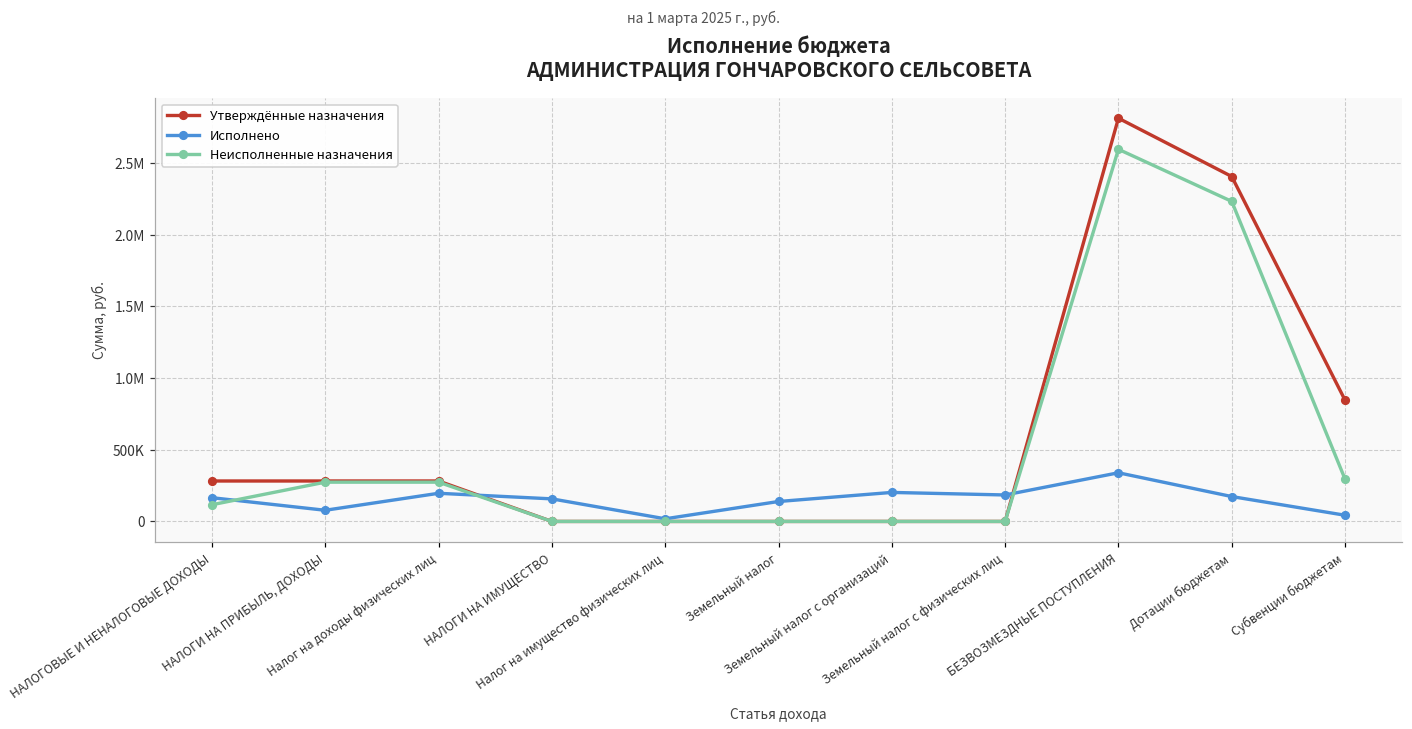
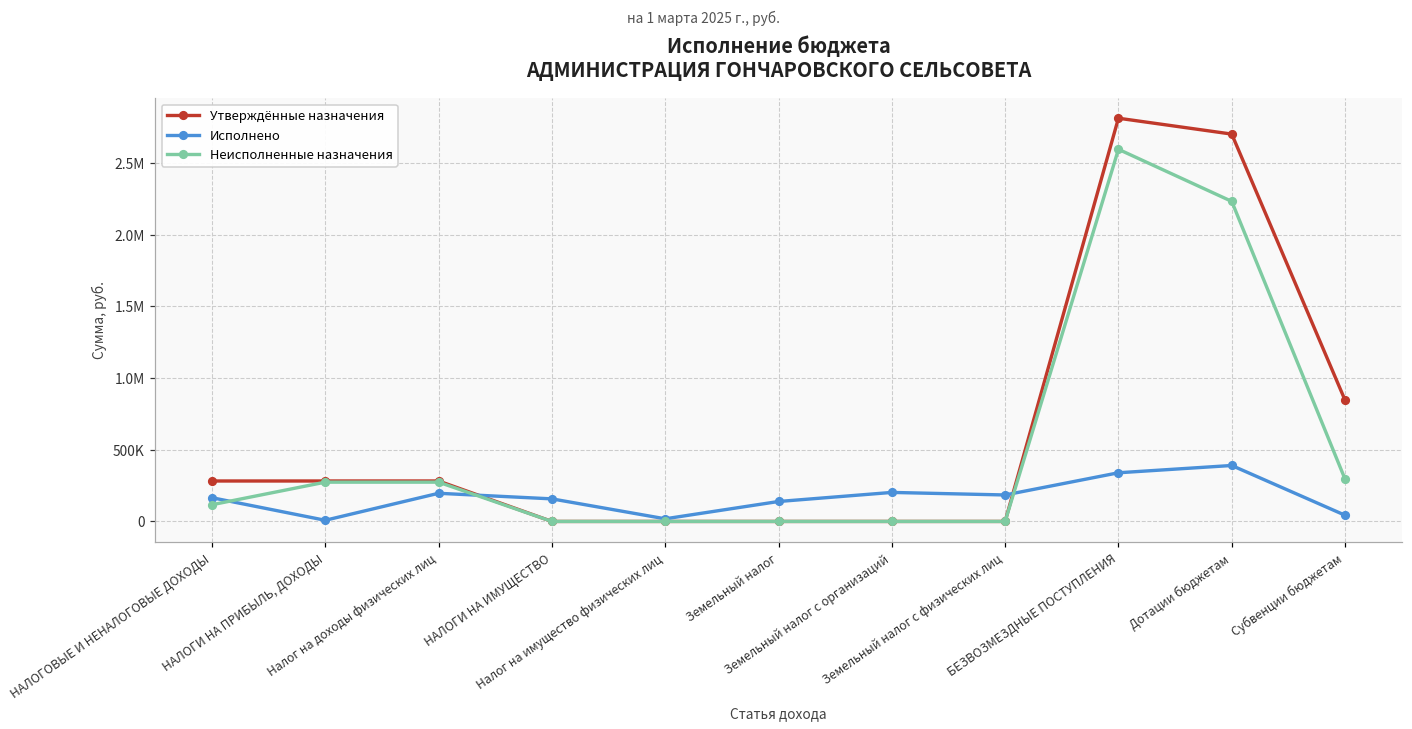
Исполнено, НАЛОГИ НА ПРИБЫЛЬ, ДОХОДЫ: 80000 -> 10000
Утверждённые назначения, Дотации бюджетам: 2410000 -> 2700000
Исполнено, Дотации бюджетам: 170000 -> 390000
